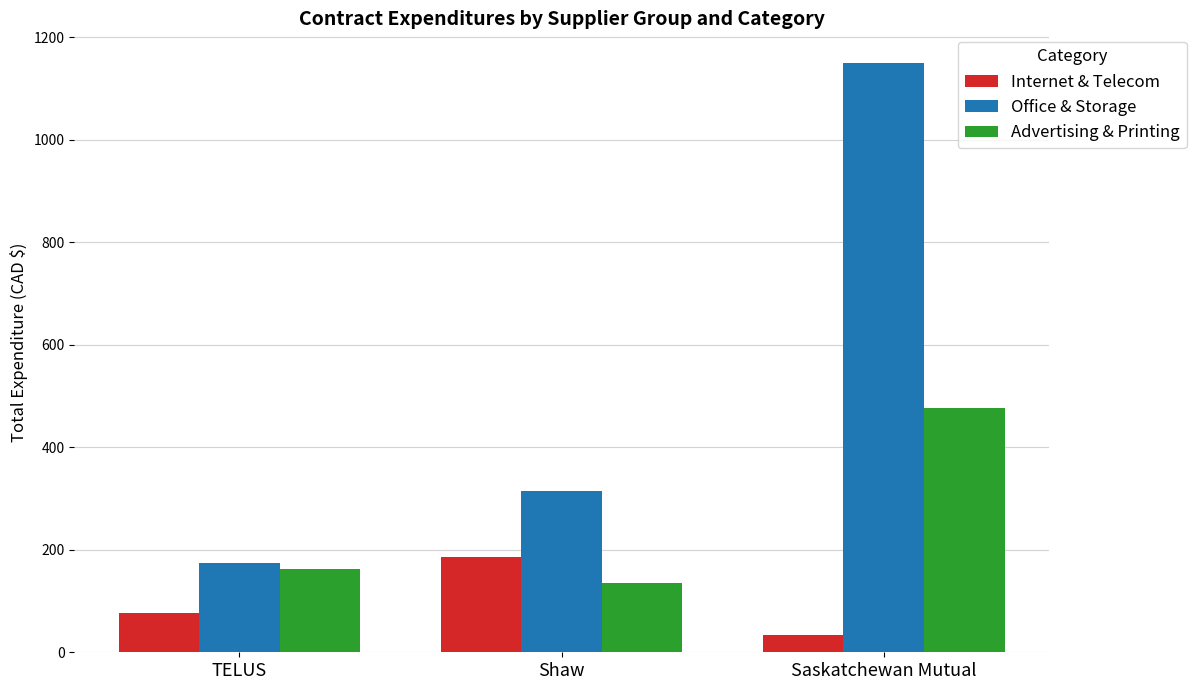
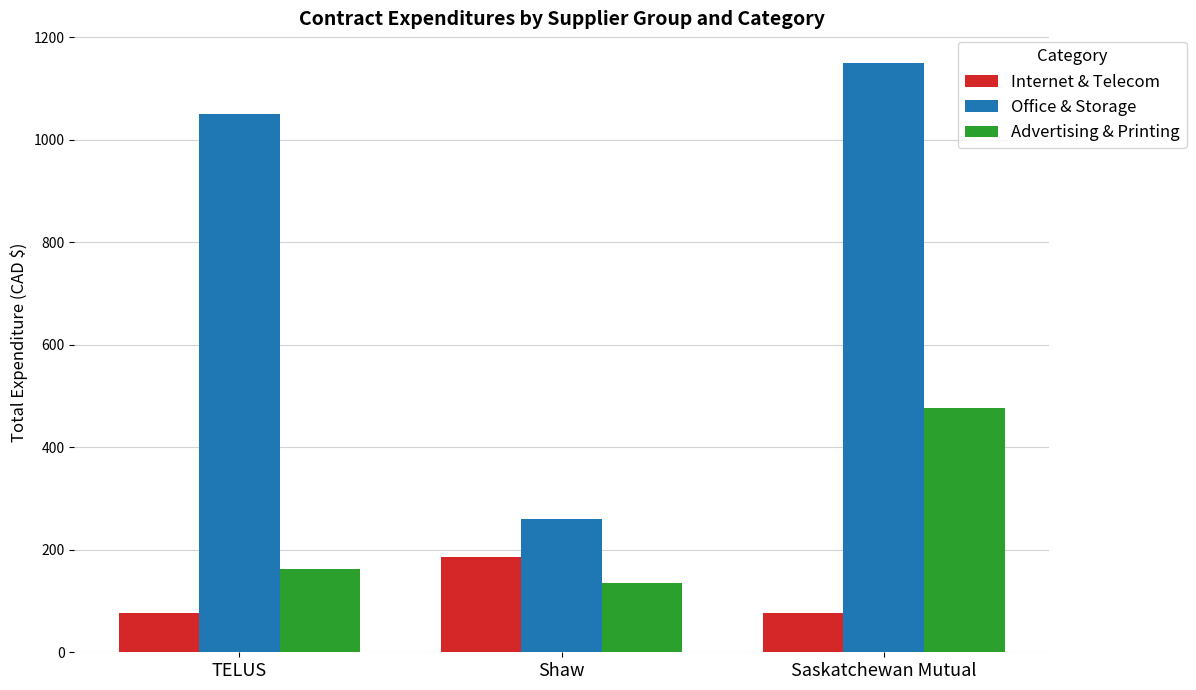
Office & Storage, TELUS: 180 -> 1050
Office & Storage, Shaw: 310 -> 260
Internet & Telecom, Saskatchewan Mutual: 30 -> 80
